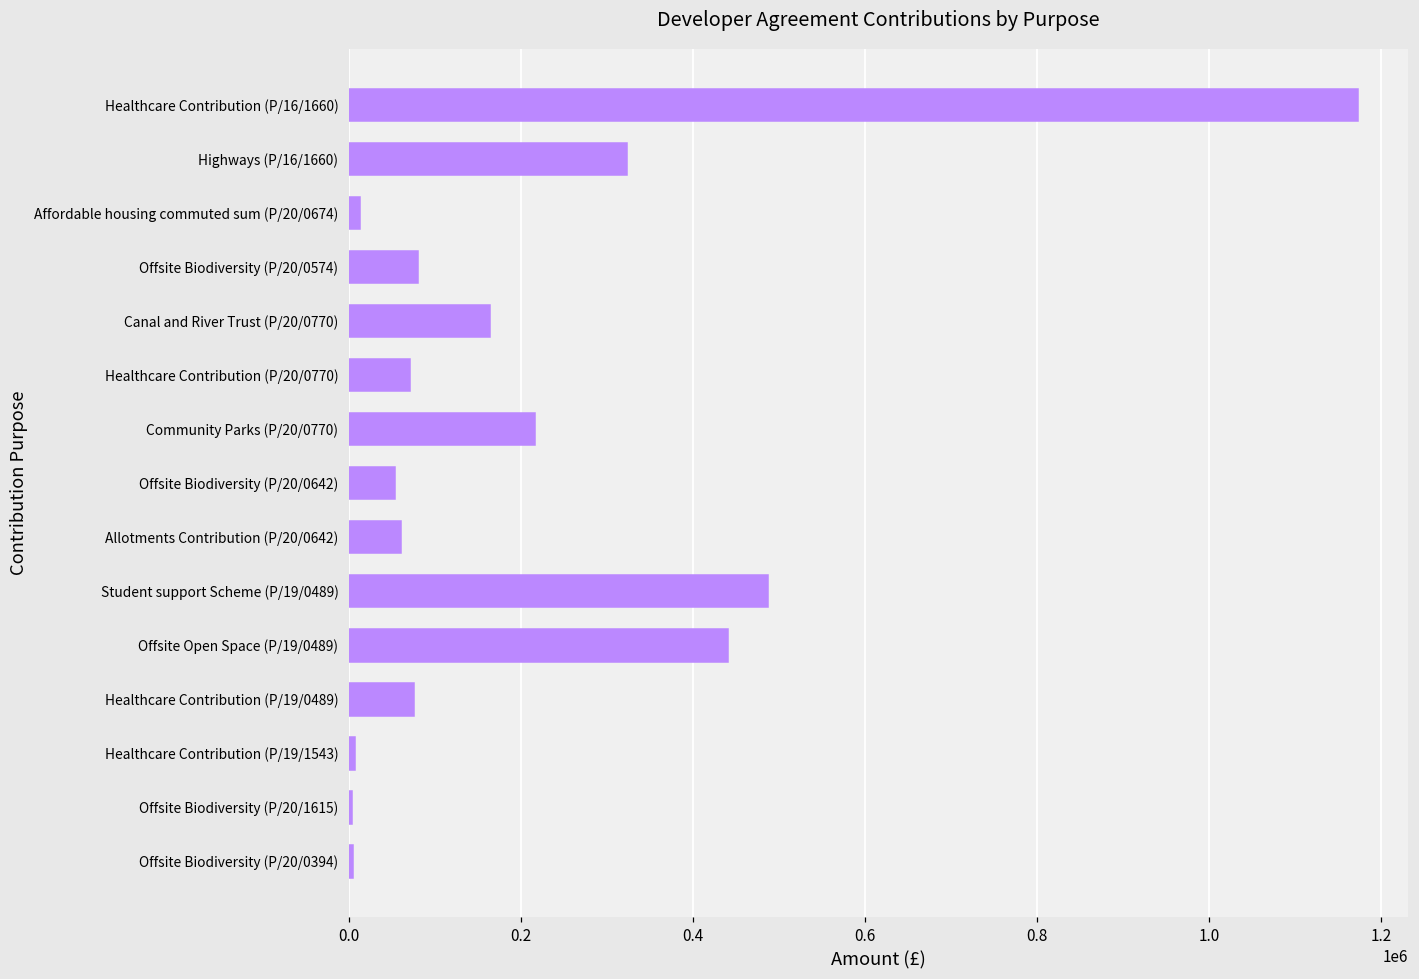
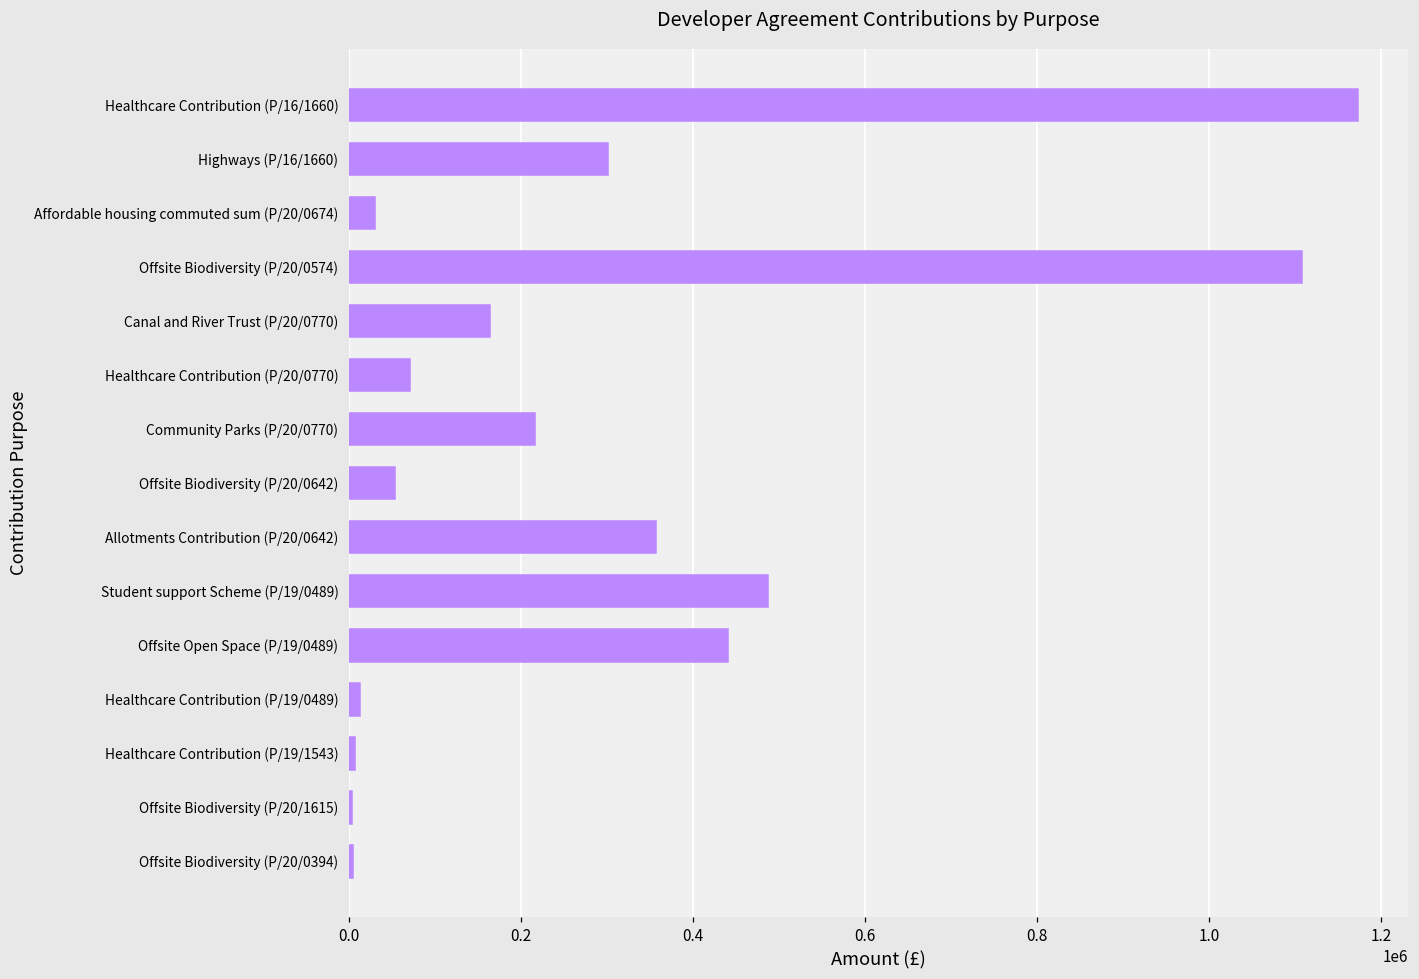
Highways (P/16/1660): 320000 -> 300000
Affordable housing commuted sum (P/20/0674): 10000 -> 30000
Offsite Biodiversity (P/20/0574): 80000 -> 1110000
Allotments Contribution (P/20/0642): 60000 -> 360000
Healthcare Contribution (P/19/0489): 80000 -> 10000
